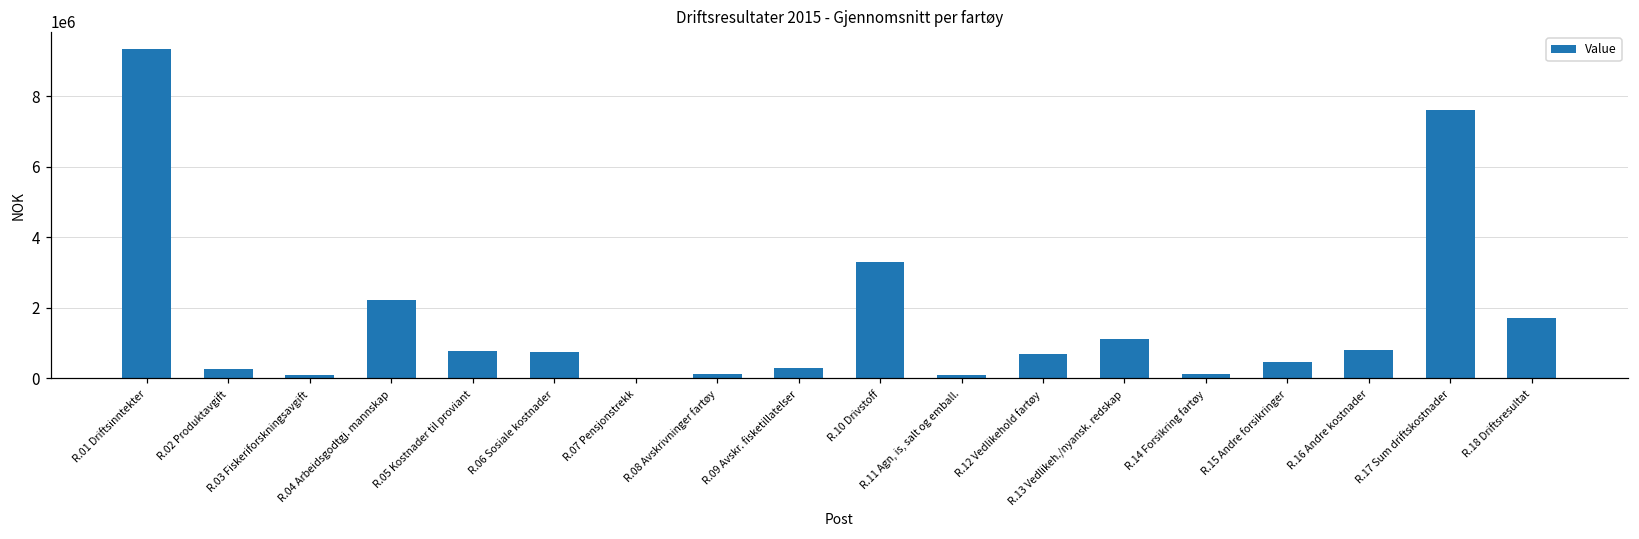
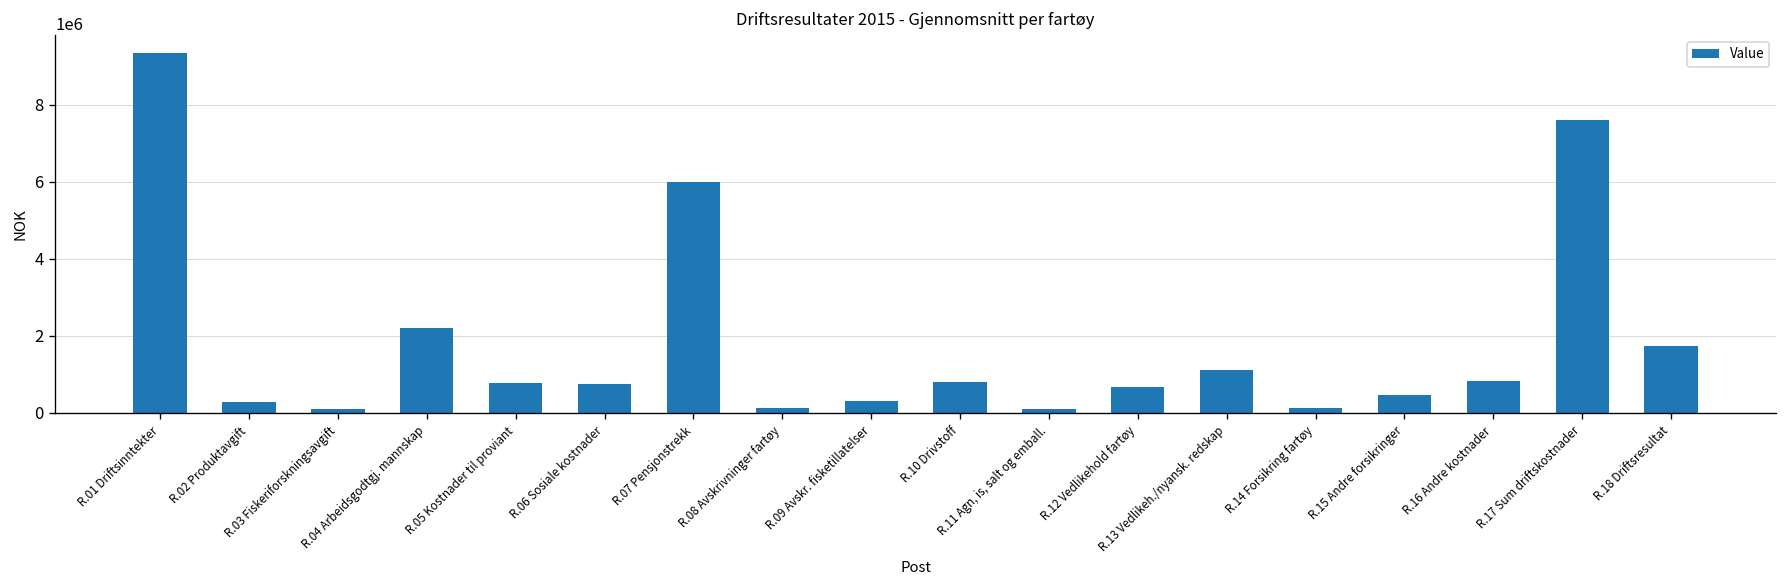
R.07 Pensjonstrekk: 0 -> 6000000
R.10 Drivstoff: 3300000 -> 800000
